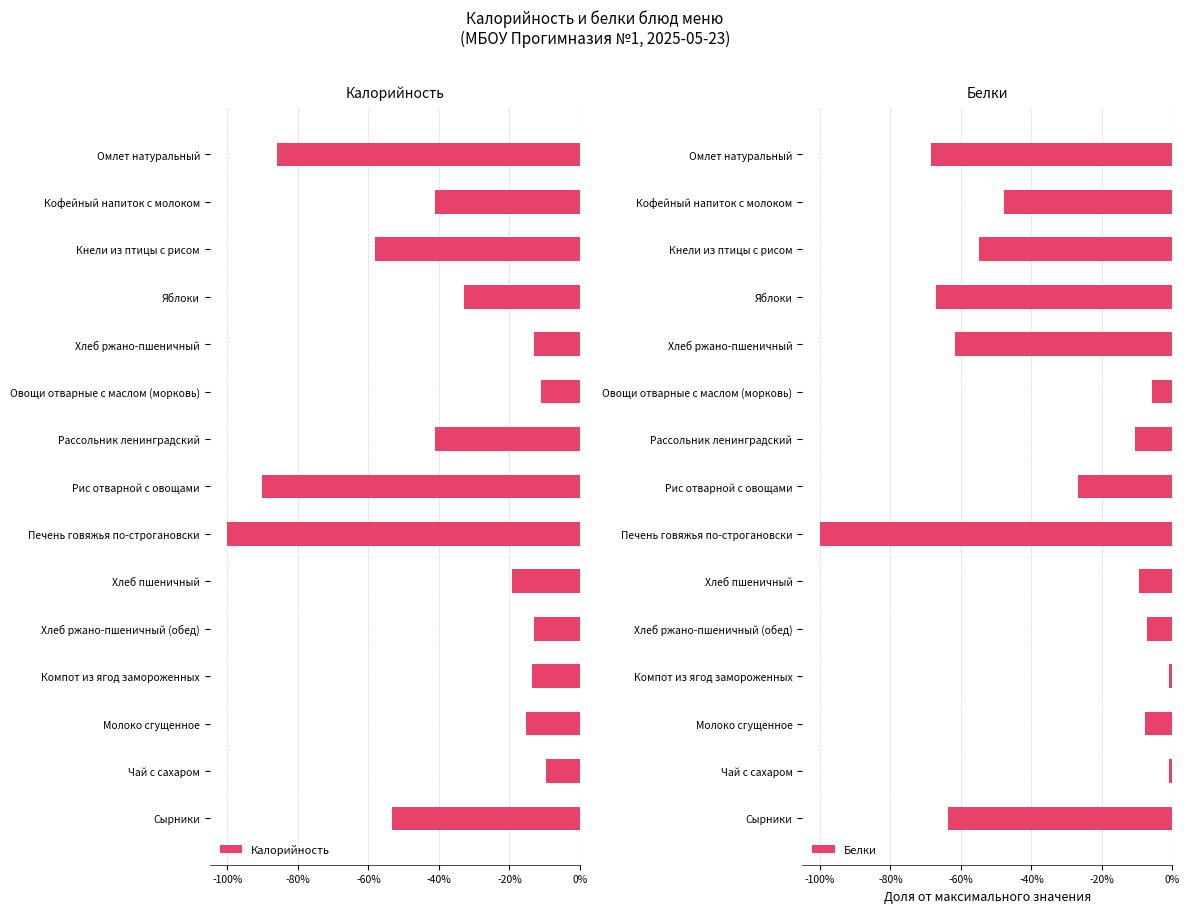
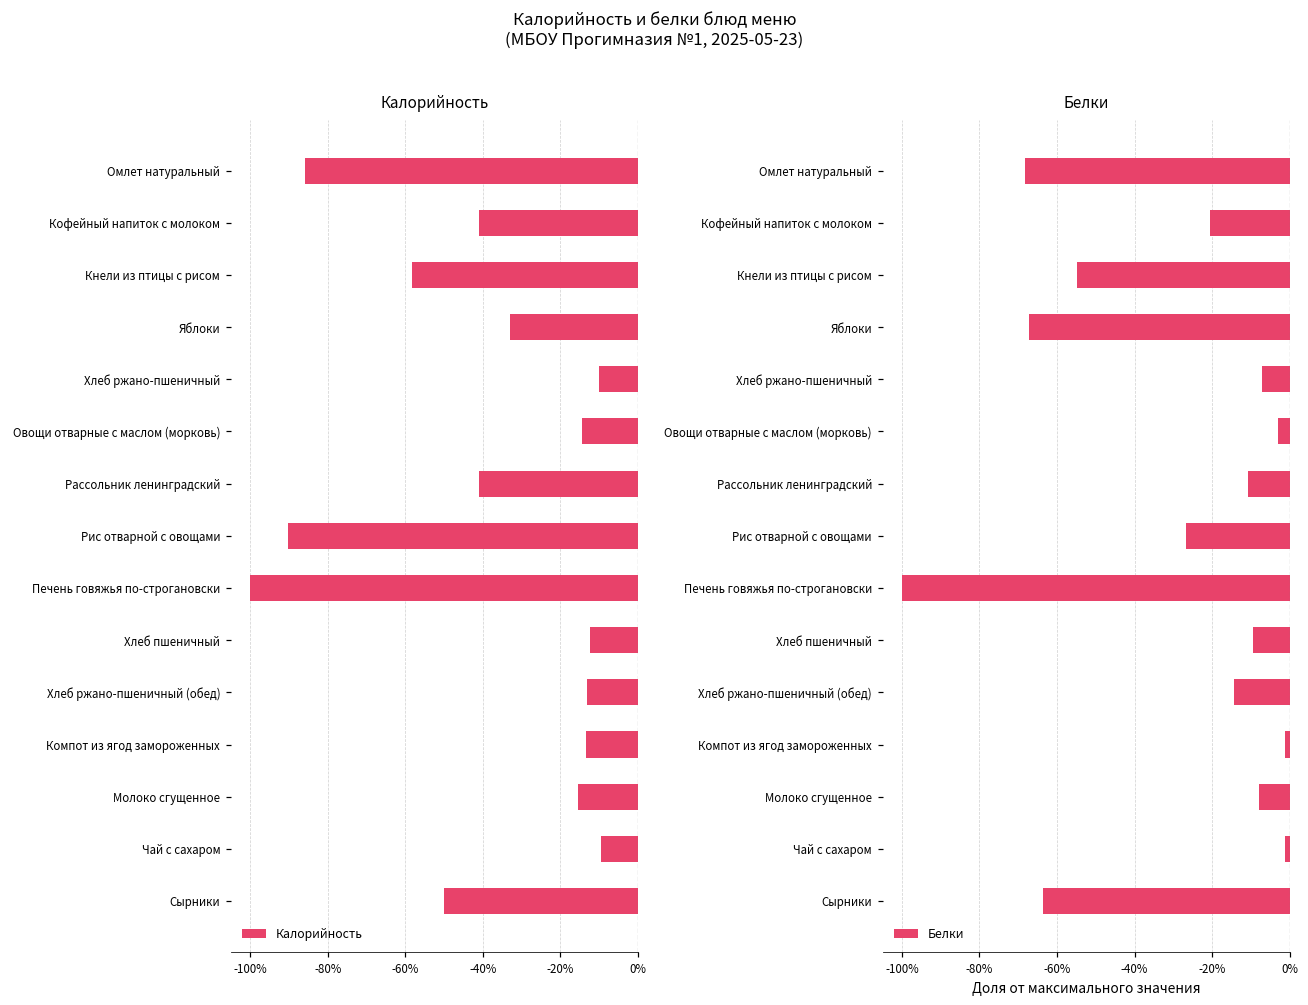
Калорийность, Хлеб ржано-пшеничный: -13% -> -10%
Калорийность, Овощи отварные с маслом (морковь): -11% -> -14%
Калорийность, Хлеб пшеничный: -19% -> -12%
Калорийность, Сырники: -53% -> -50%
Белки, Кофейный напиток с молоком: -48% -> -21%
Белки, Хлеб ржано-пшеничный: -62% -> -7%
Белки, Овощи отварные с маслом (морковь): -6% -> -3%
Белки, Хлеб ржано-пшеничный (обед): -7% -> -14%
